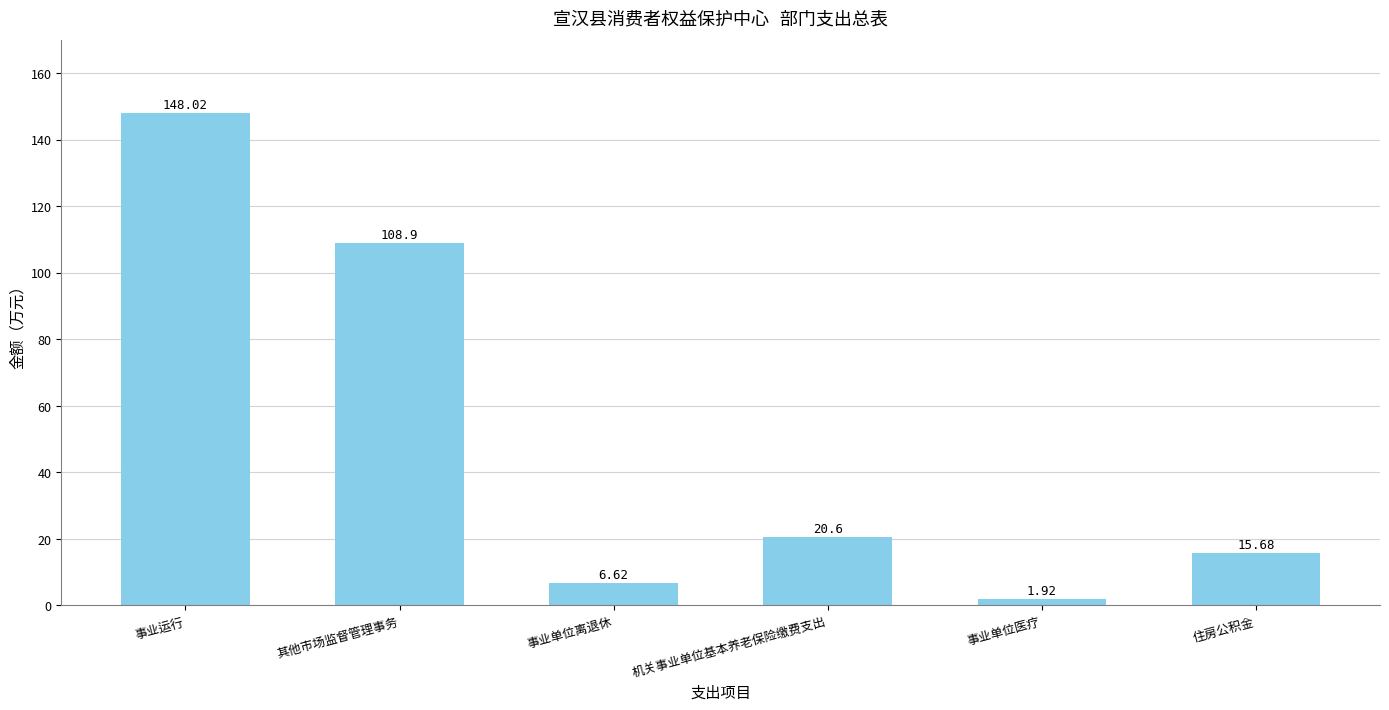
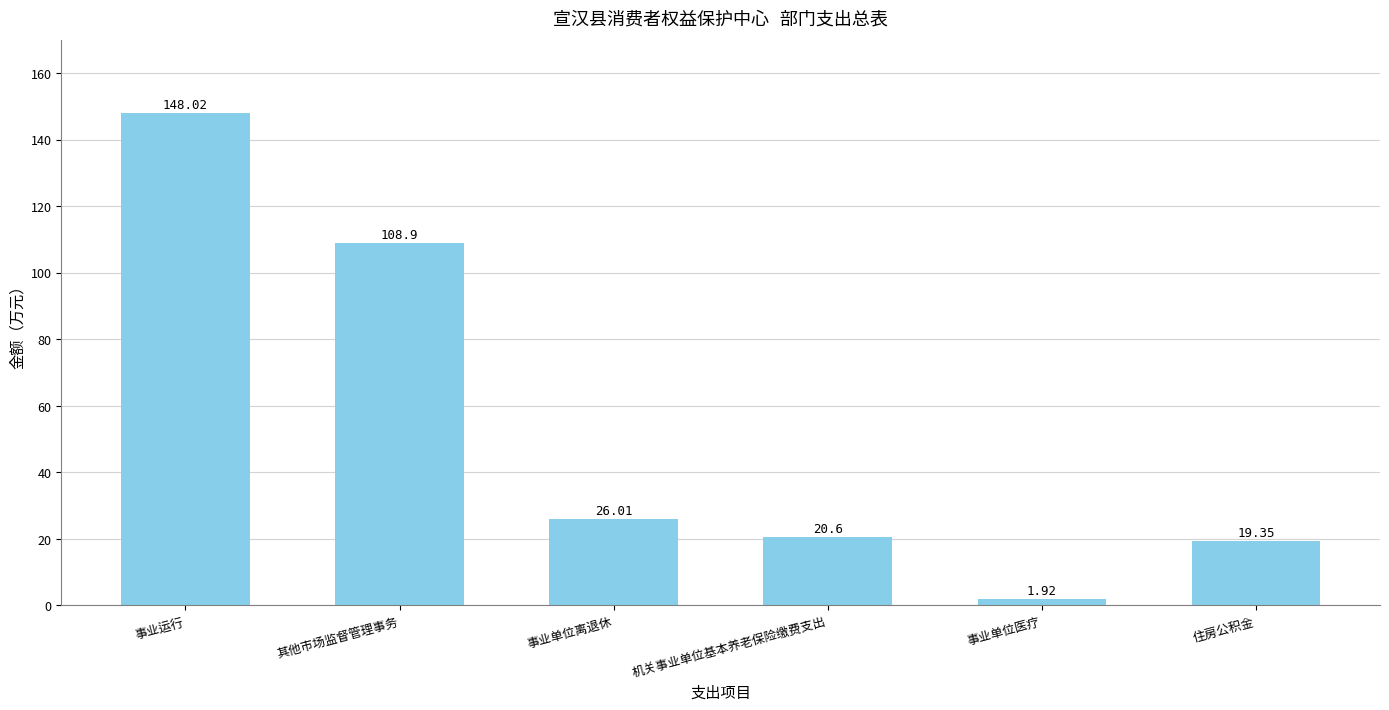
事业单位离退休: 6.62 -> 26.01
住房公积金: 15.68 -> 19.35
